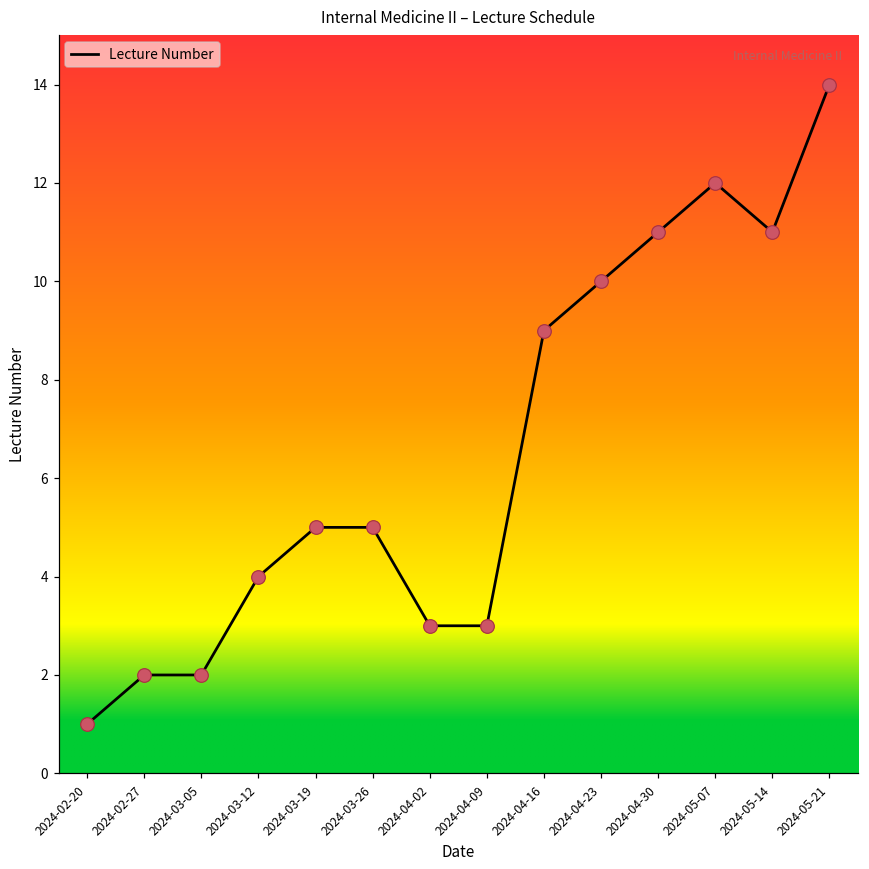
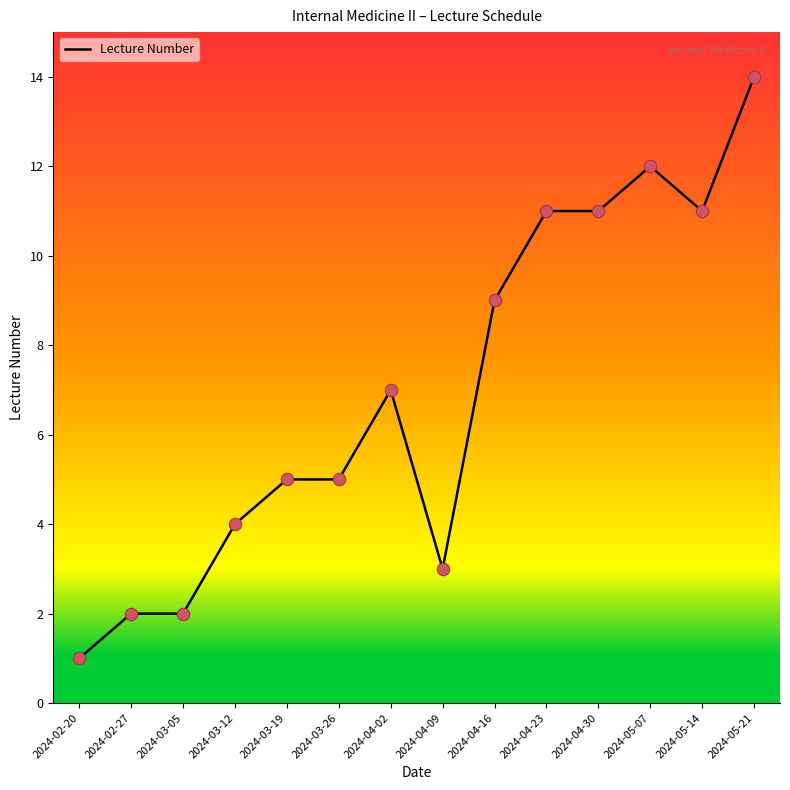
2024-04-02: 3 -> 7
2024-04-23: 10 -> 11
